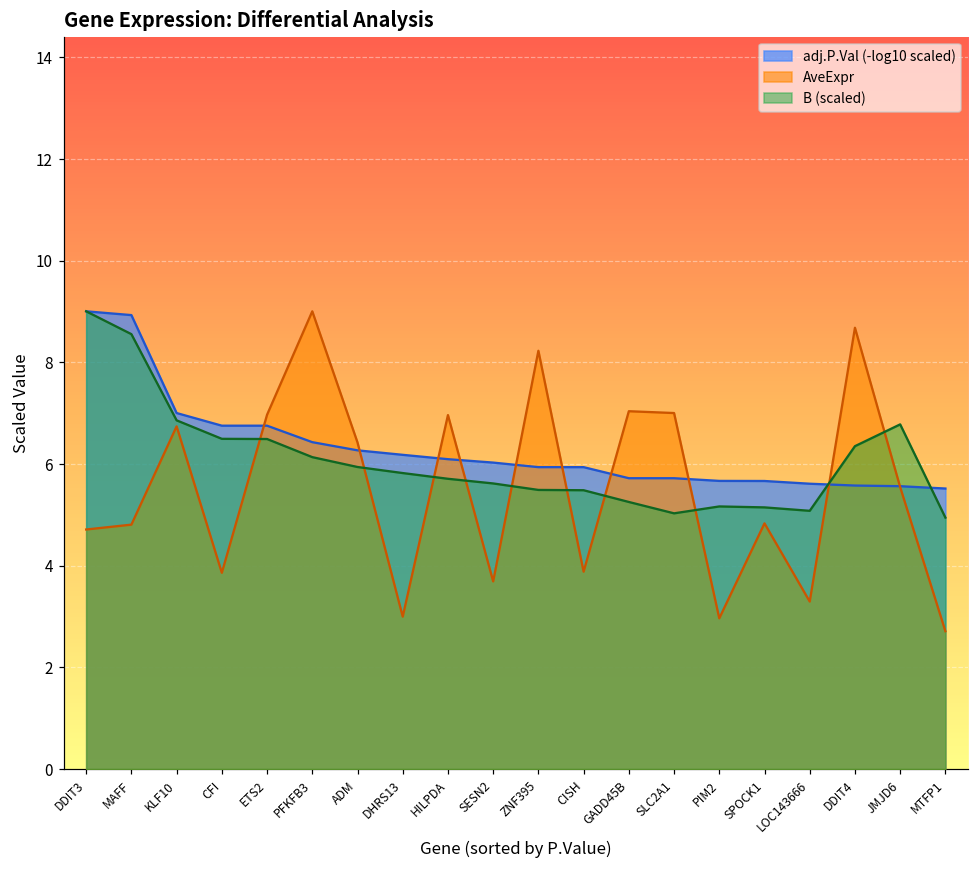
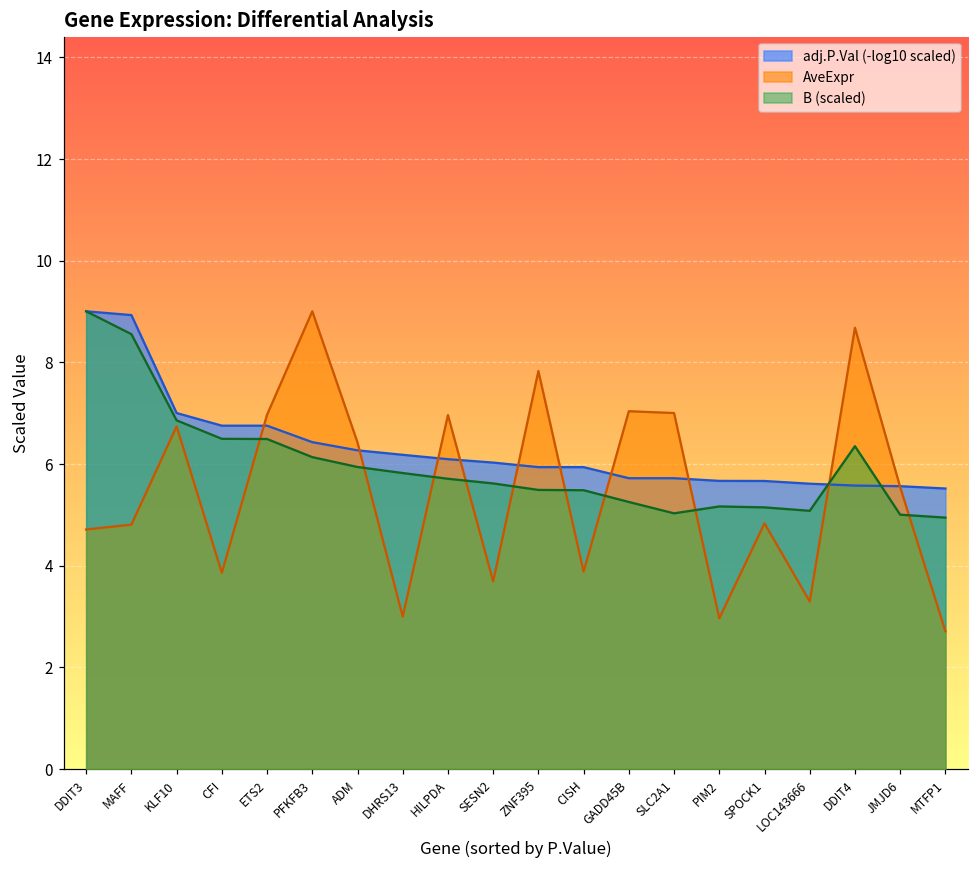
AveExpr, ZNF395: 8.2 -> 7.8
B (scaled), JMJD6: 6.8 -> 5.0
